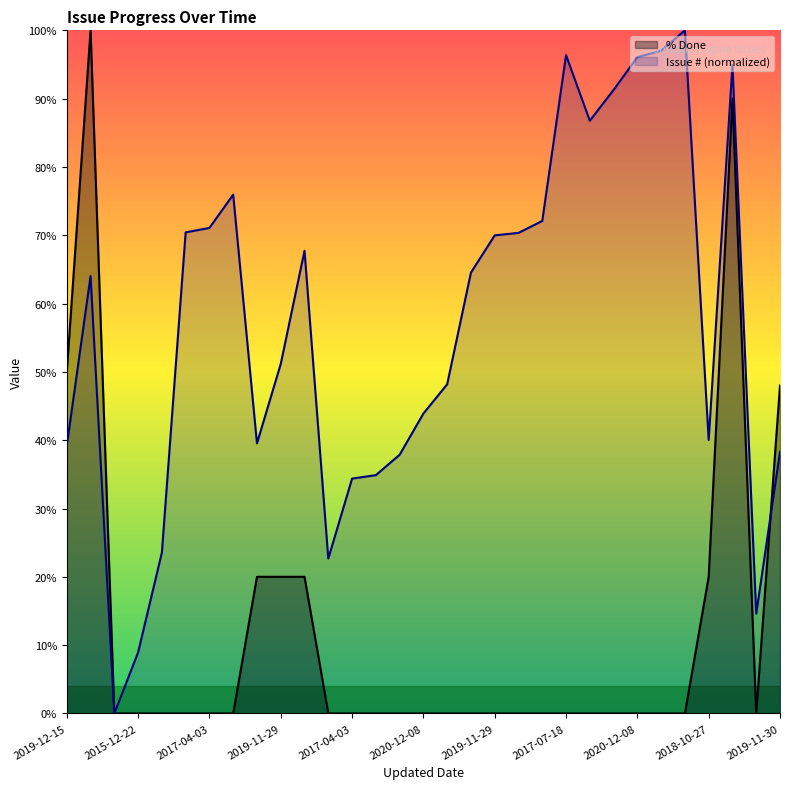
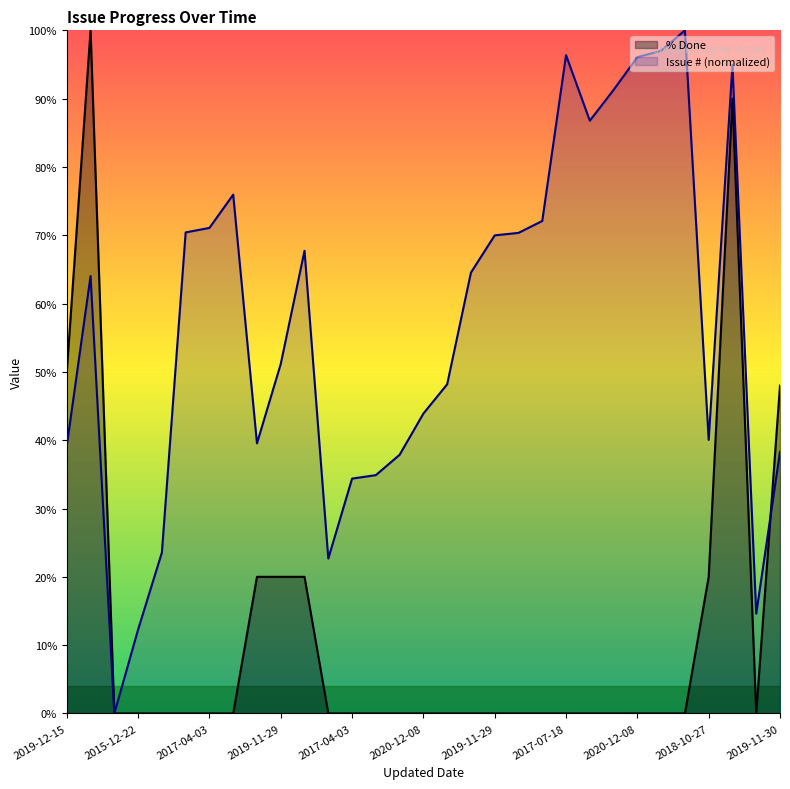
Issue # (normalized), 2015-12-22: 9% -> 12%
